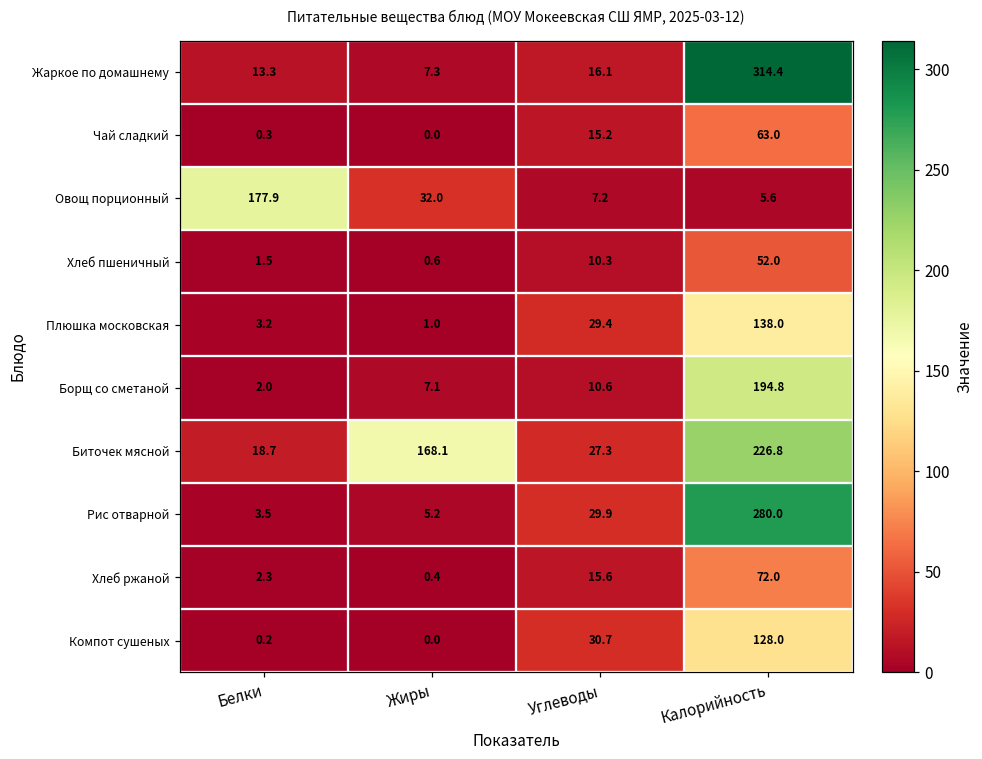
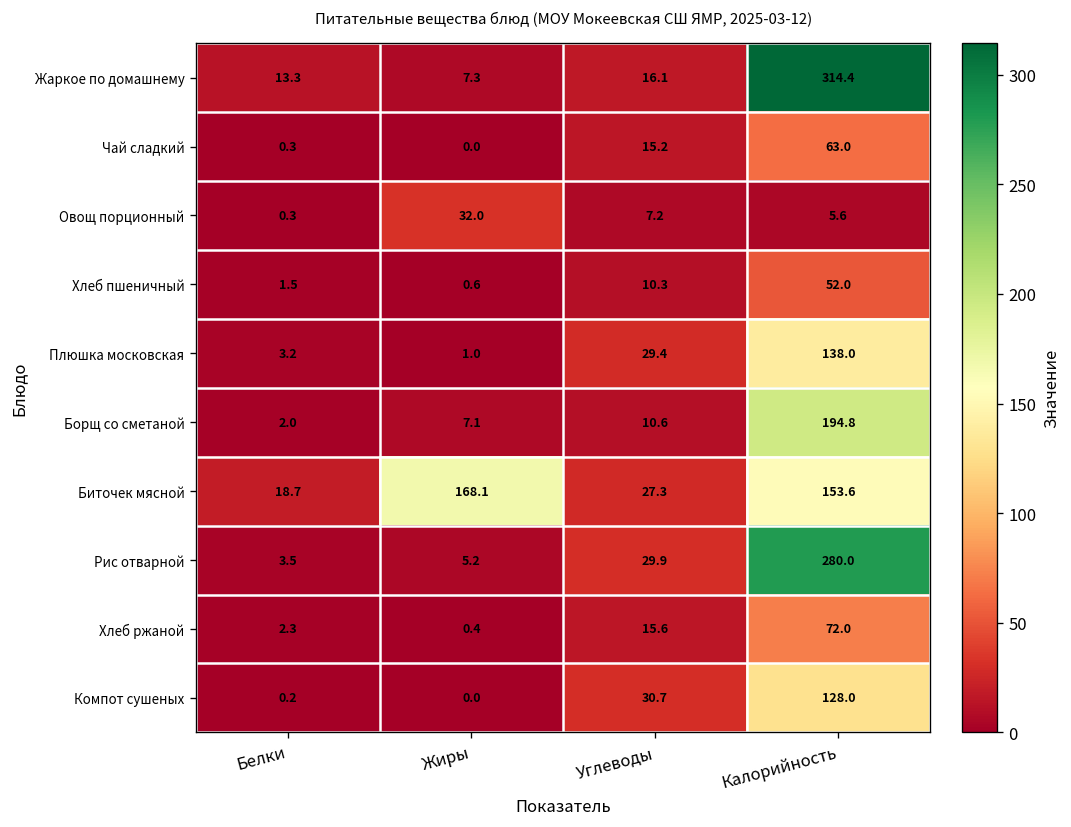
Овощ порционный, Белки: 177.9 -> 0.3
Биточек мясной, Калорийность: 226.8 -> 153.6
